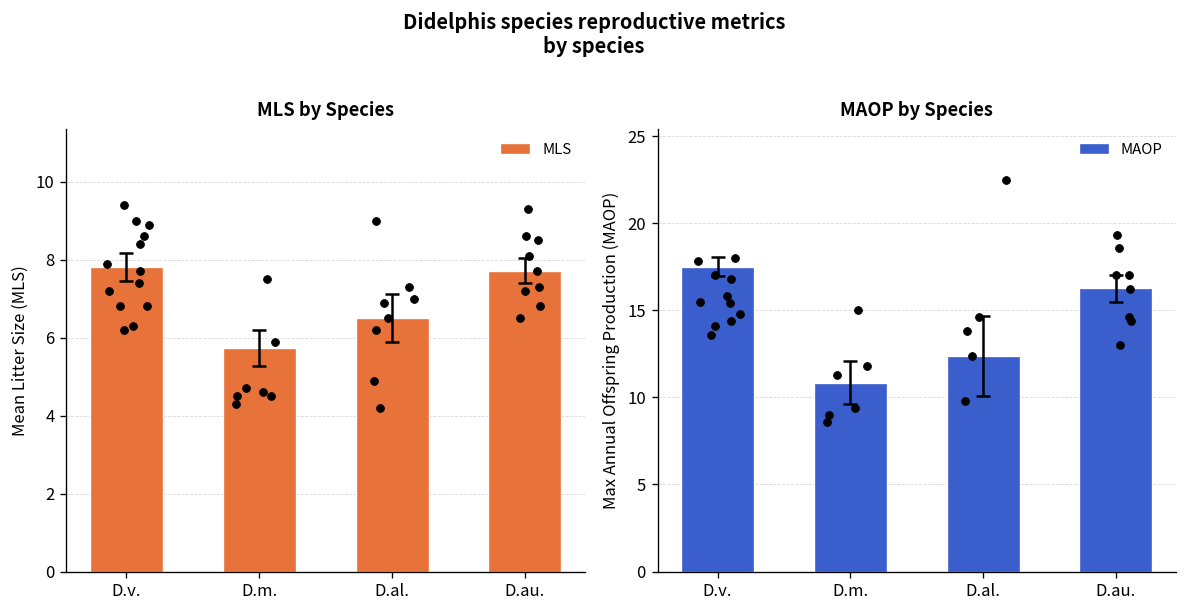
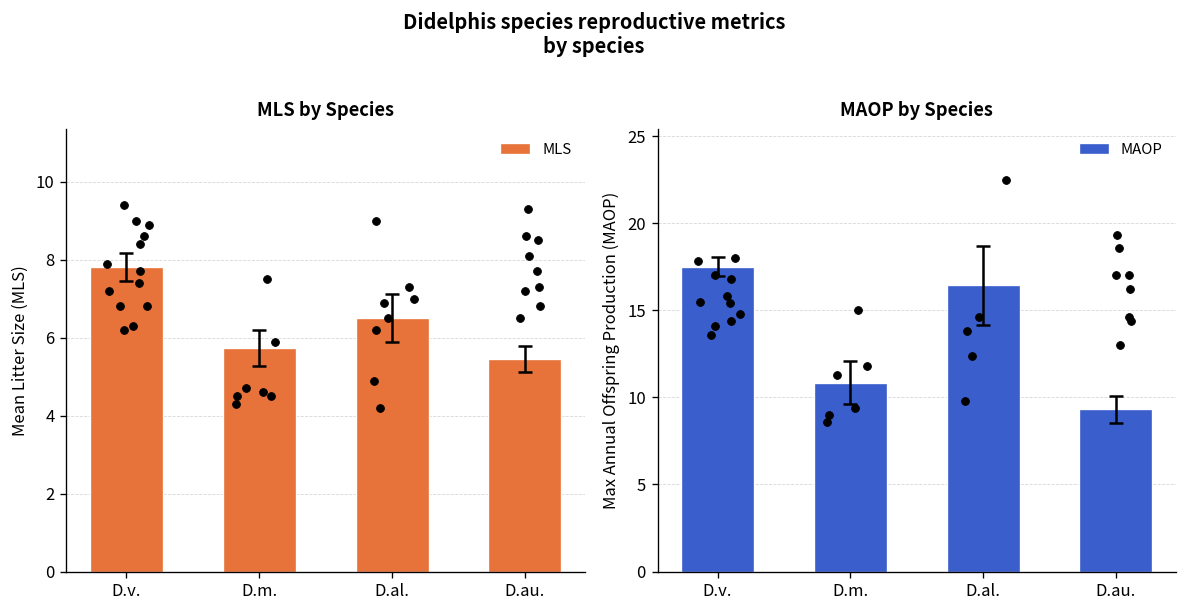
MLS by Species, MLS, D.au.: 7.7 -> 5.5
MAOP by Species, MAOP, D.al.: 12.4 -> 16.4
MAOP by Species, MAOP, D.au.: 16.3 -> 9.3
